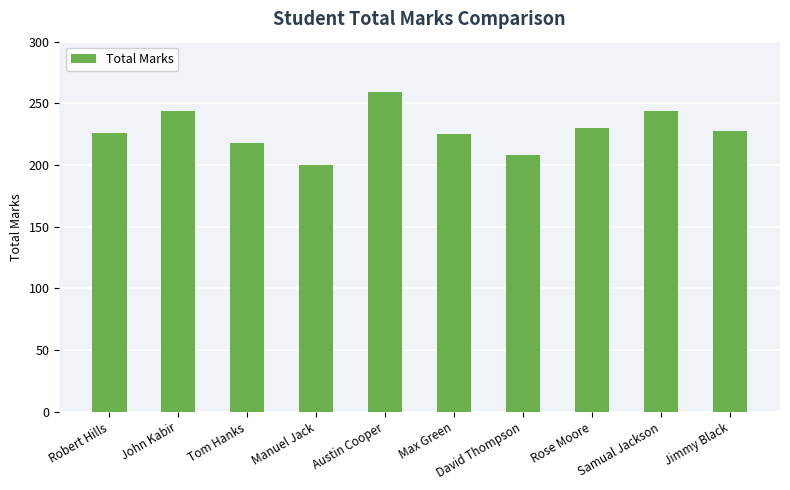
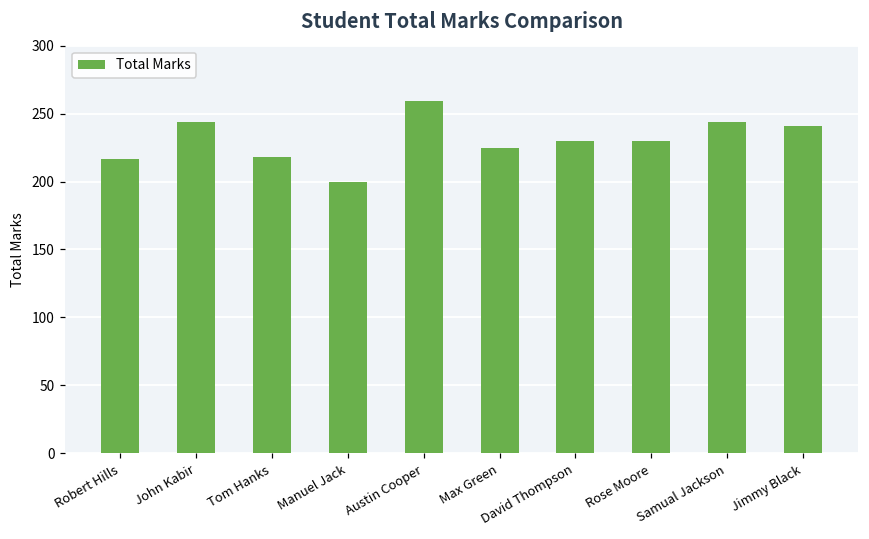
Robert Hills: 226 -> 217
David Thompson: 208 -> 230
Jimmy Black: 228 -> 241
